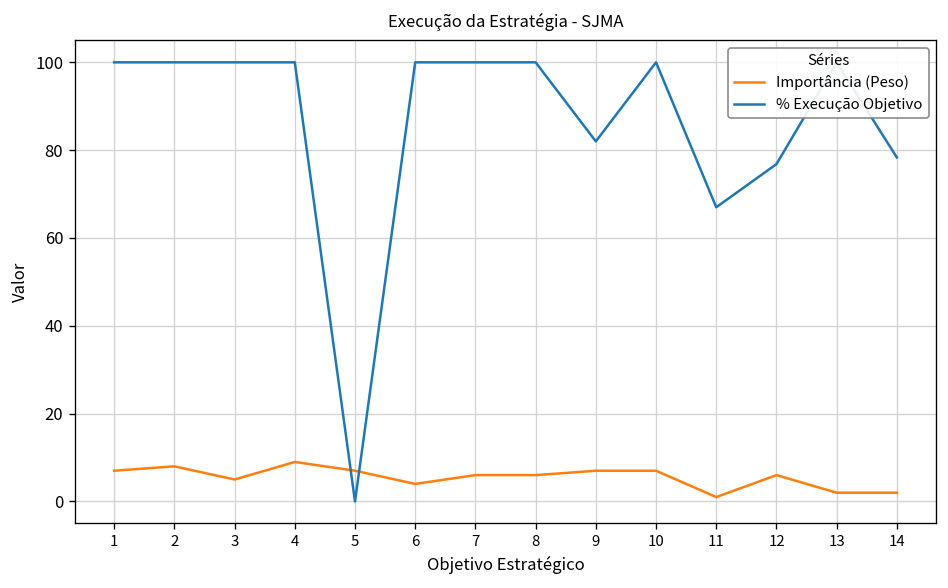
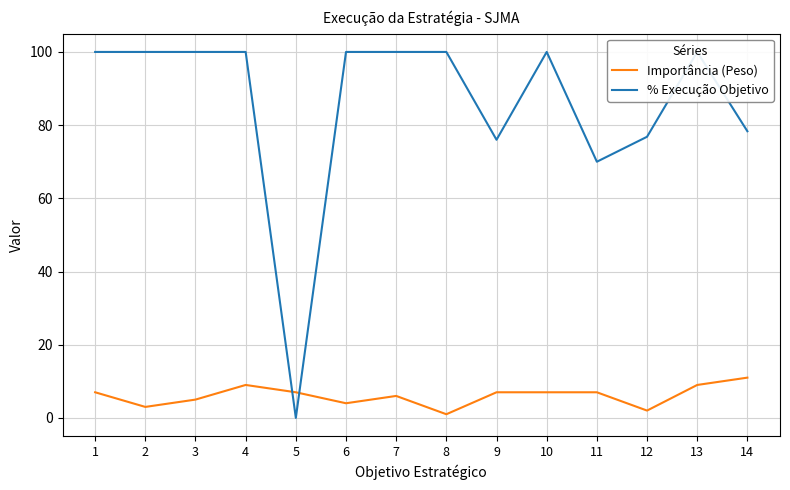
Importância (Peso), 2: 8 -> 3
Importância (Peso), 8: 6 -> 1
% Execução Objetivo, 9: 82 -> 76
Importância (Peso), 11: 1 -> 7
% Execução Objetivo, 11: 67 -> 70
Importância (Peso), 12: 6 -> 2
Importância (Peso), 13: 2 -> 9
Importância (Peso), 14: 2 -> 11
